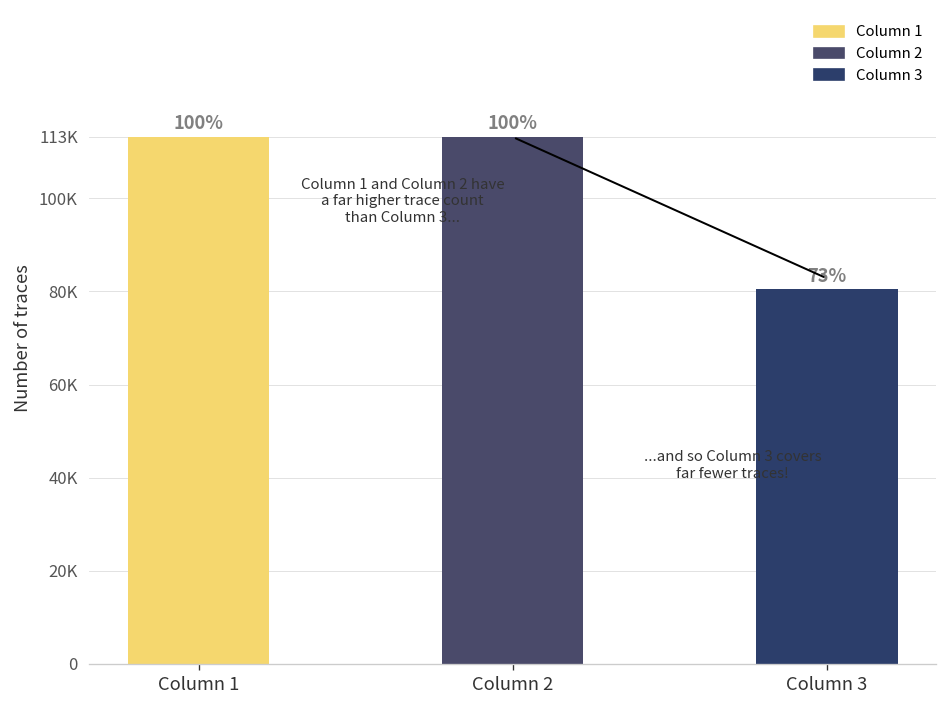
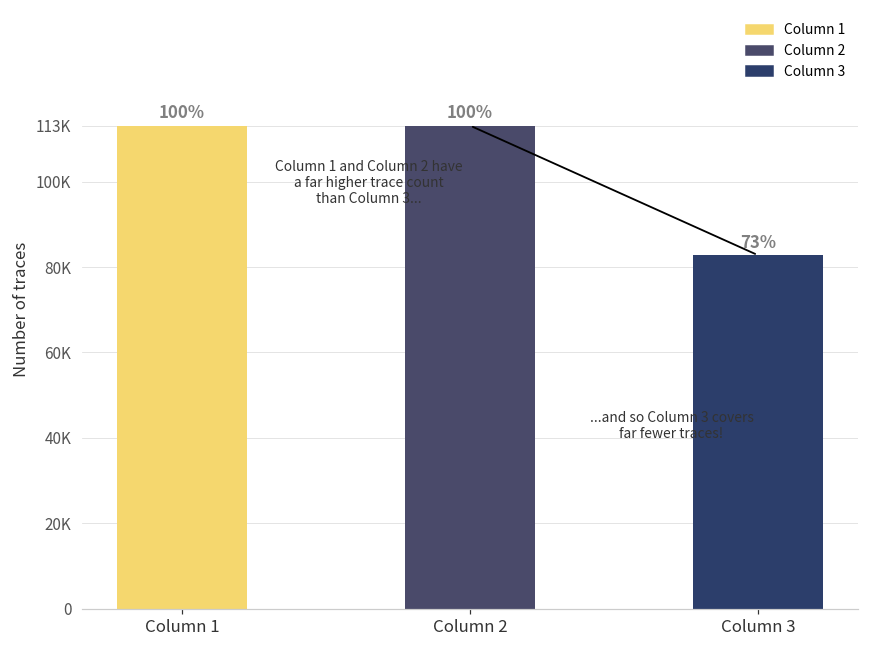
Column 3: 80000 -> 83000
